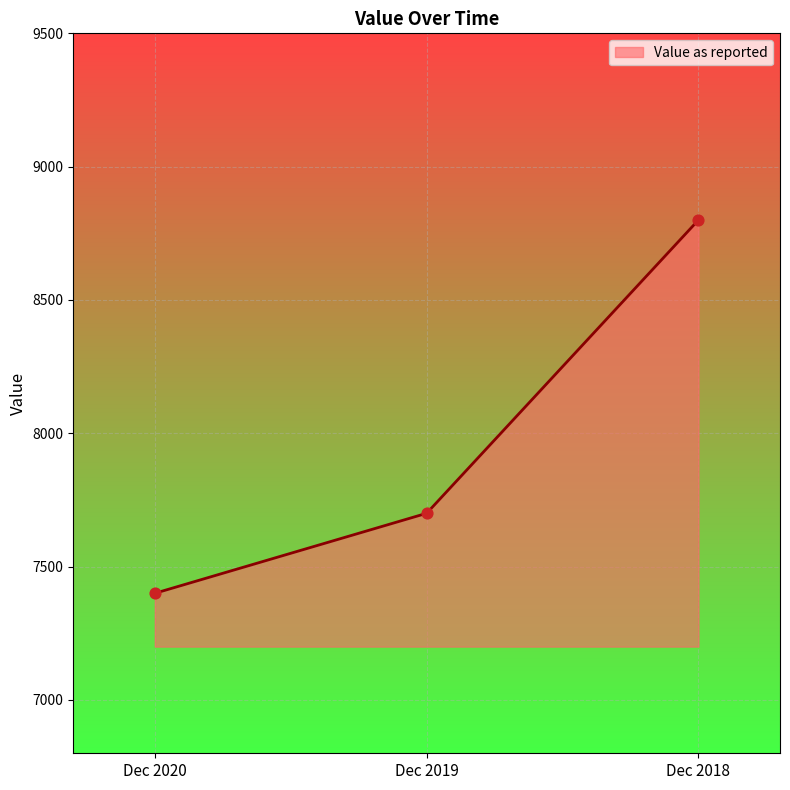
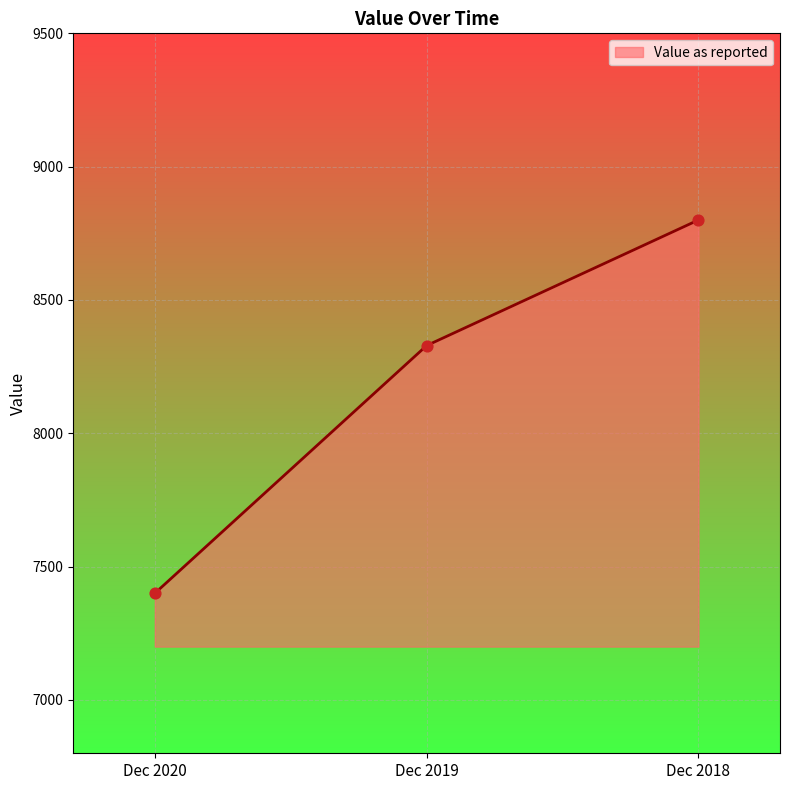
Dec 2019: 7700 -> 8330
